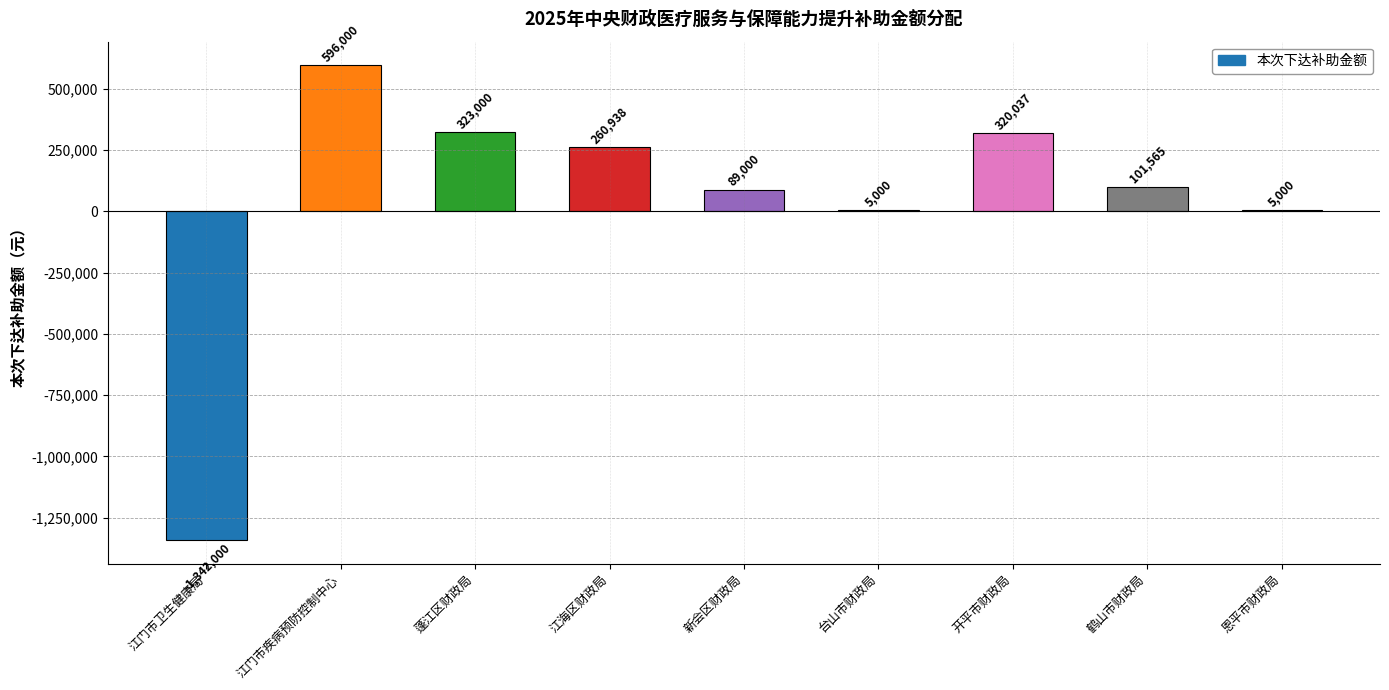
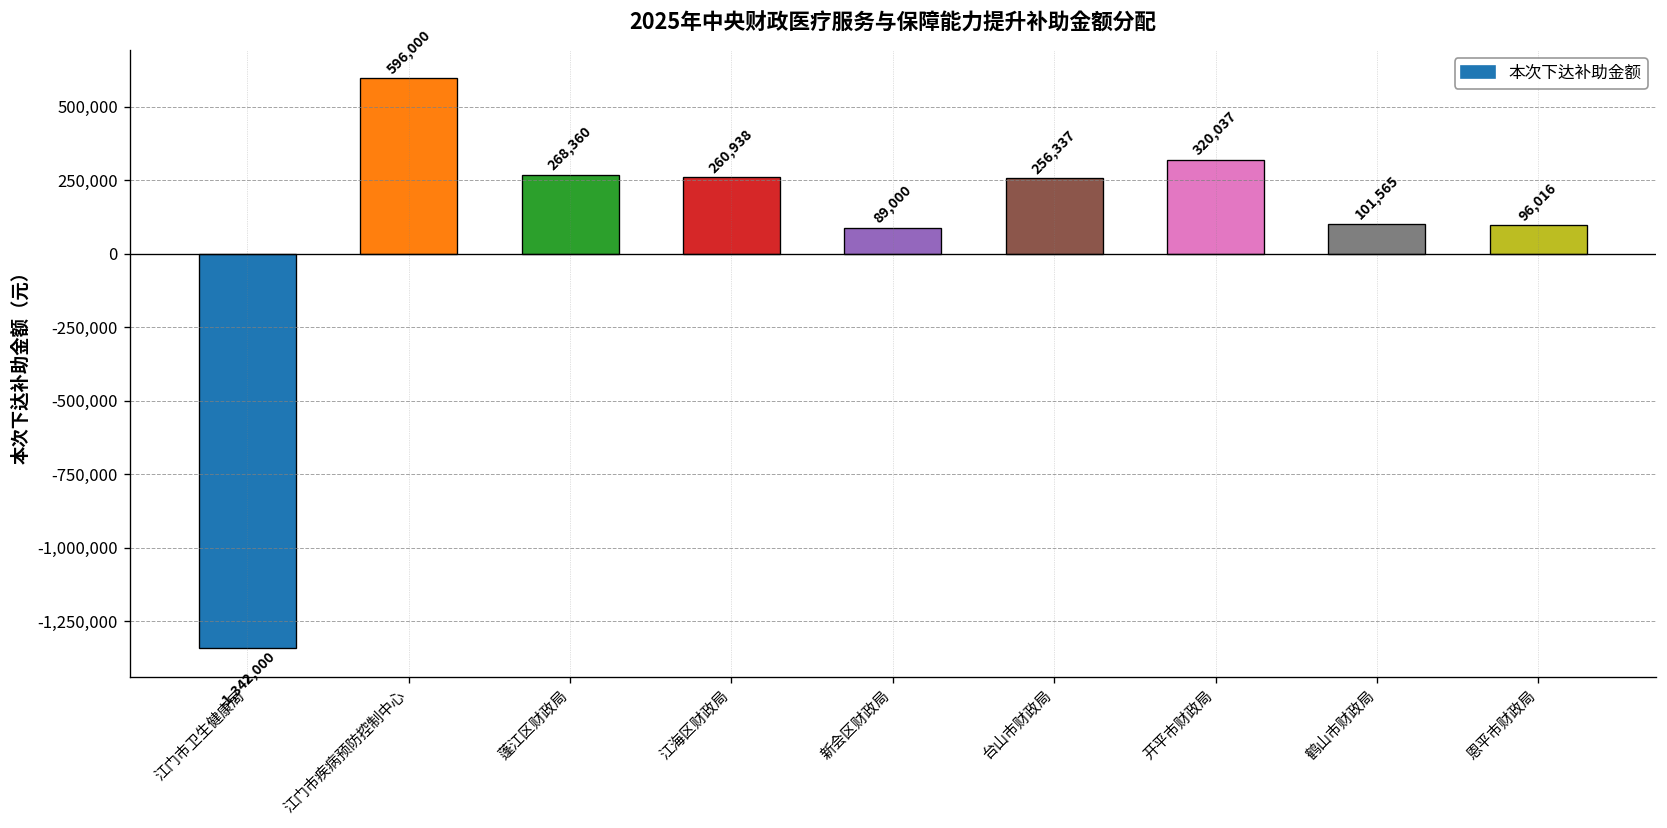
蓬江区财政局: 323,000 -> 268,360
台山市财政局: 5,000 -> 256,337
恩平市财政局: 5,000 -> 96,016
